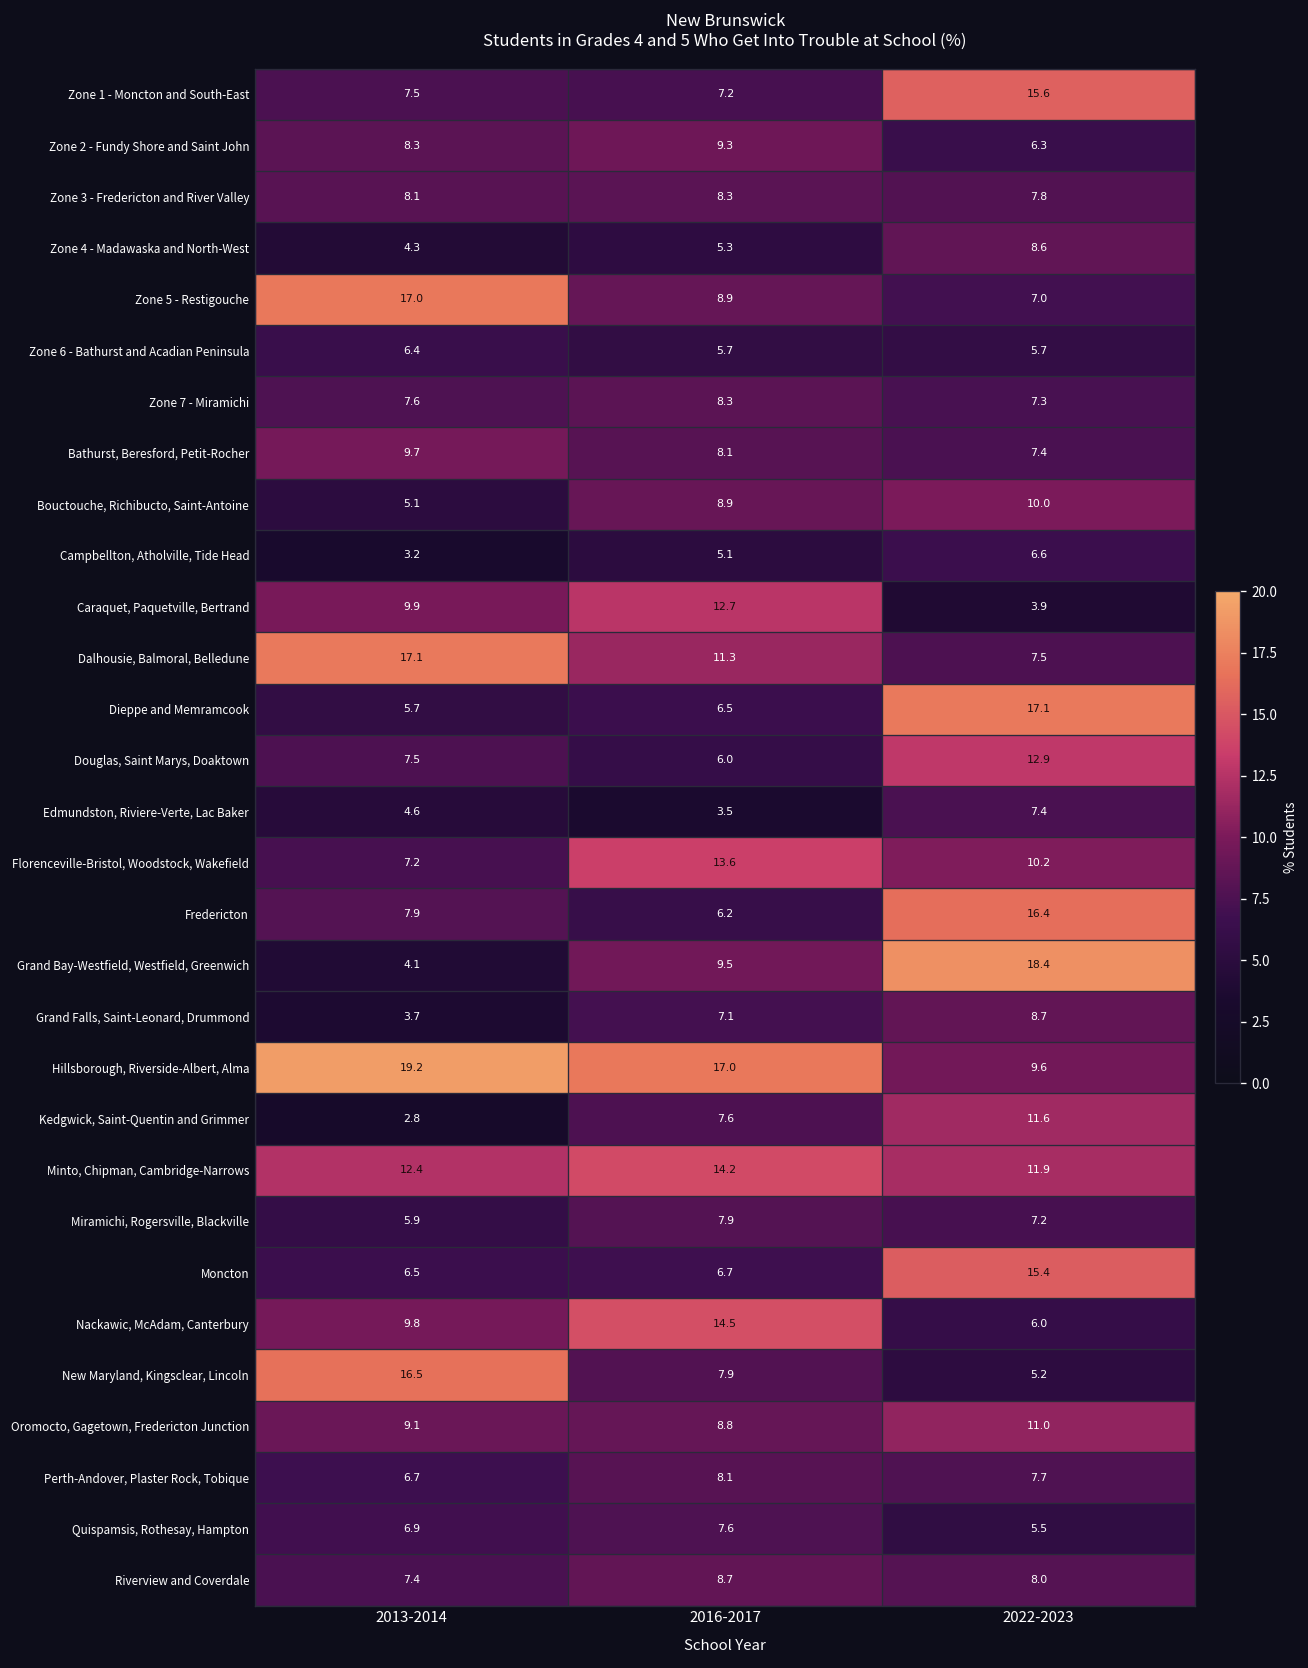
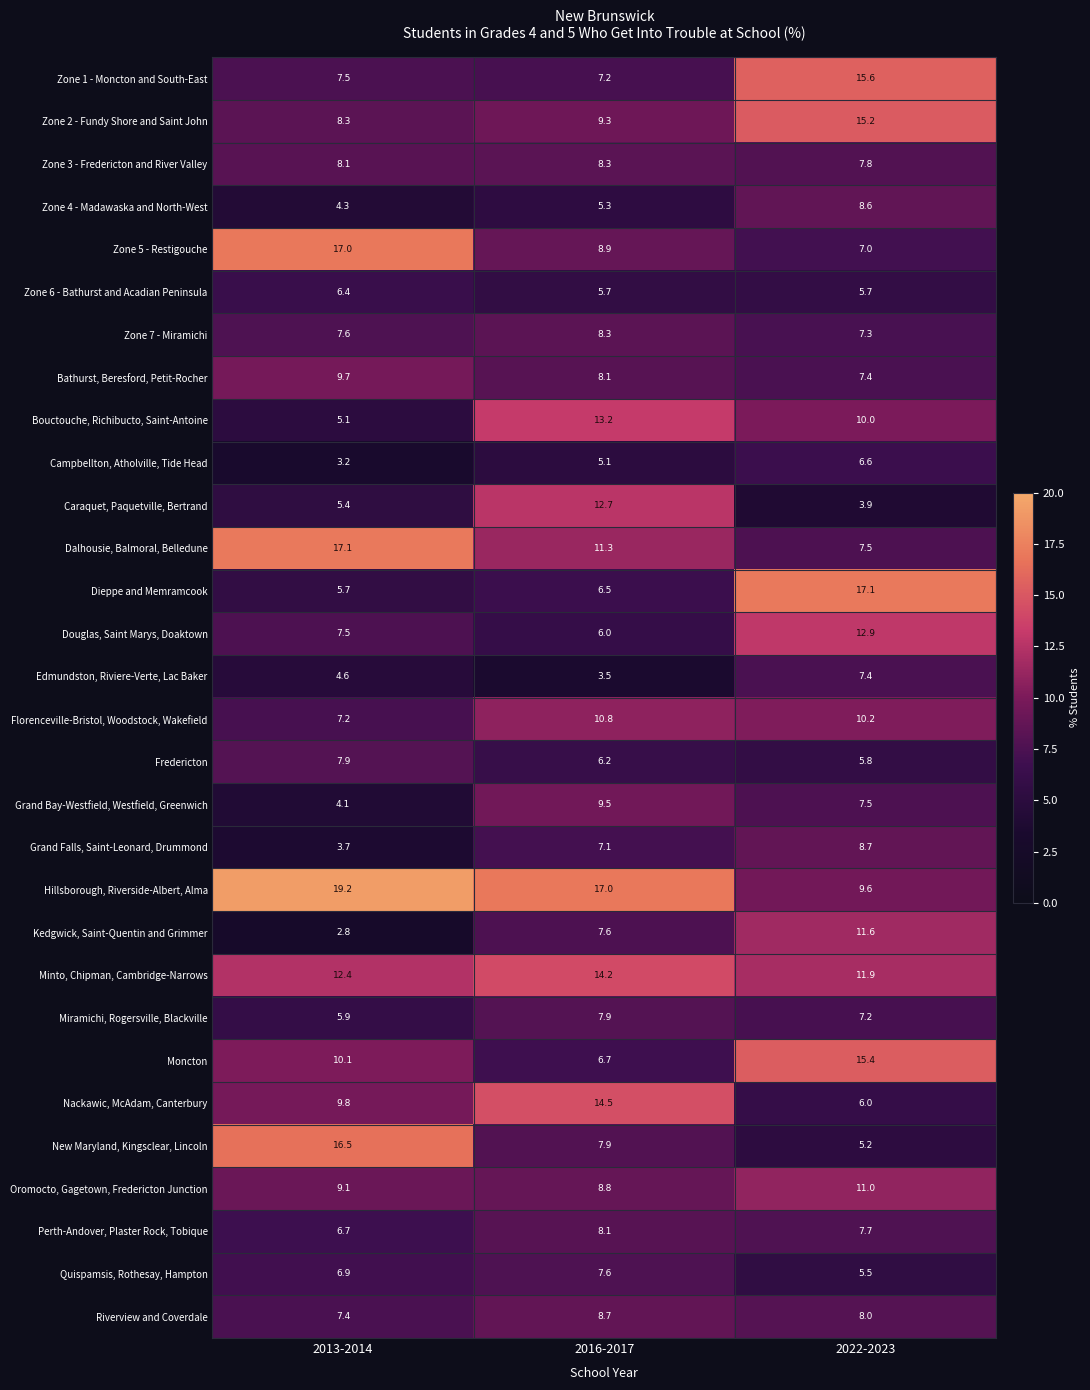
Zone 2 - Fundy Shore and Saint John, 2022-2023: 6.3 -> 15.2
Bouctouche, Richibucto, Saint-Antoine, 2016-2017: 8.9 -> 13.2
Caraquet, Paquetville, Bertrand, 2013-2014: 9.9 -> 5.4
Florenceville-Bristol, Woodstock, Wakefield, 2016-2017: 13.6 -> 10.8
Fredericton, 2022-2023: 16.4 -> 5.8
Grand Bay-Westfield, Westfield, Greenwich, 2022-2023: 18.4 -> 7.5
Moncton, 2013-2014: 6.5 -> 10.1
